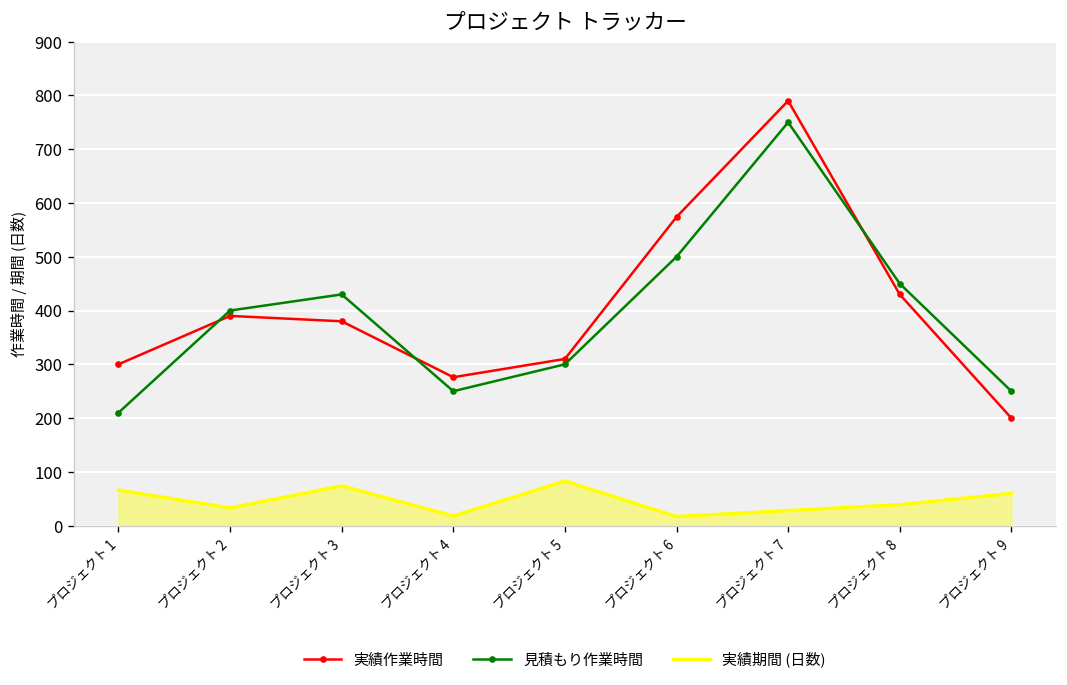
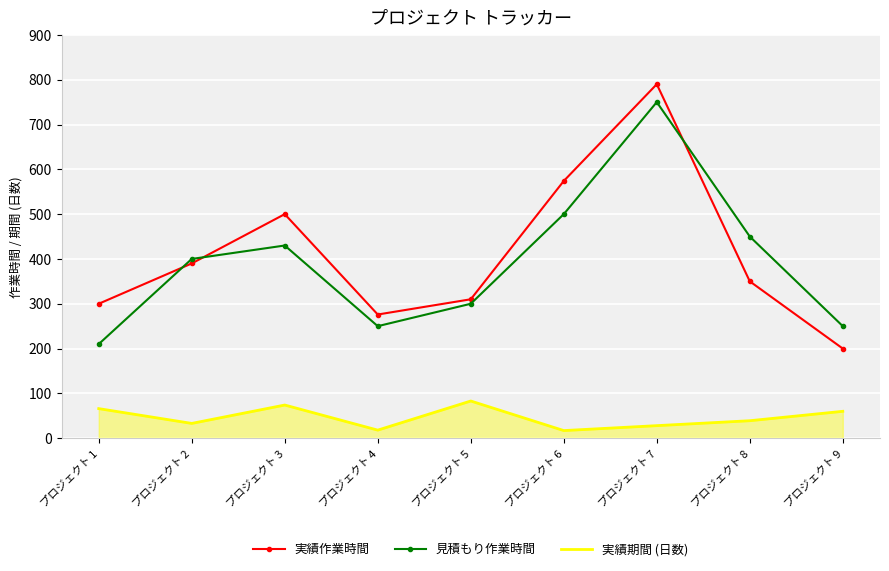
実績作業時間, プロジェクト 3: 380 -> 500
実績作業時間, プロジェクト 8: 430 -> 350
